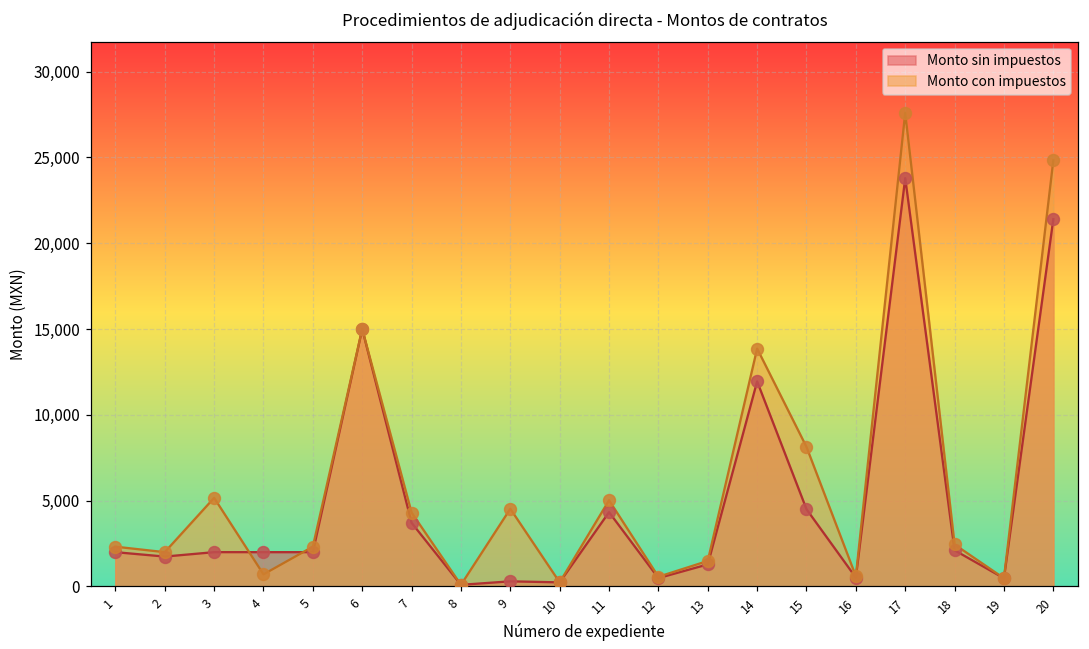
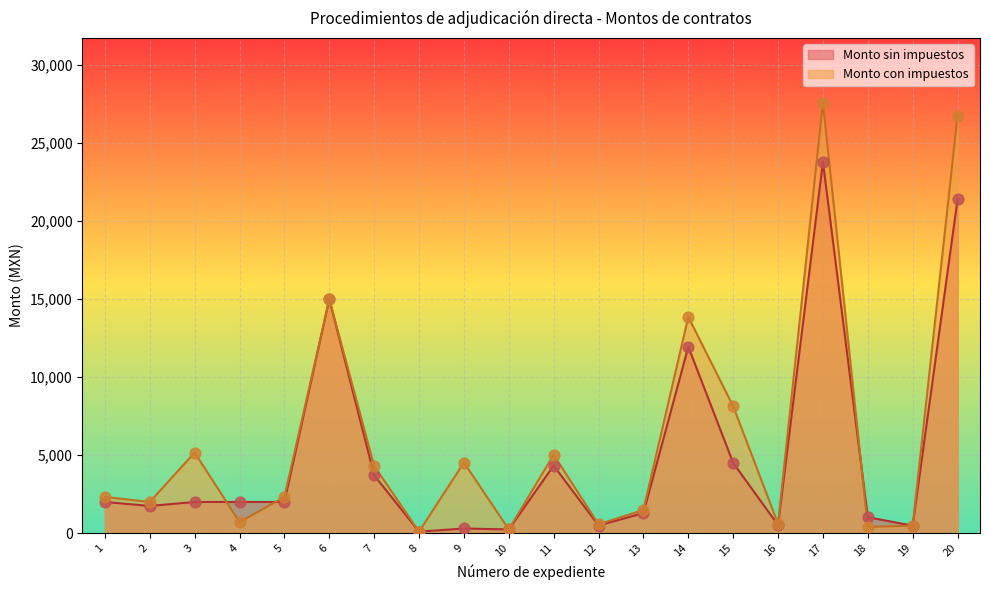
Monto sin impuestos, 18: 2,100 -> 1,000
Monto con impuestos, 18: 2,400 -> 400
Monto con impuestos, 20: 24,800 -> 26,800
